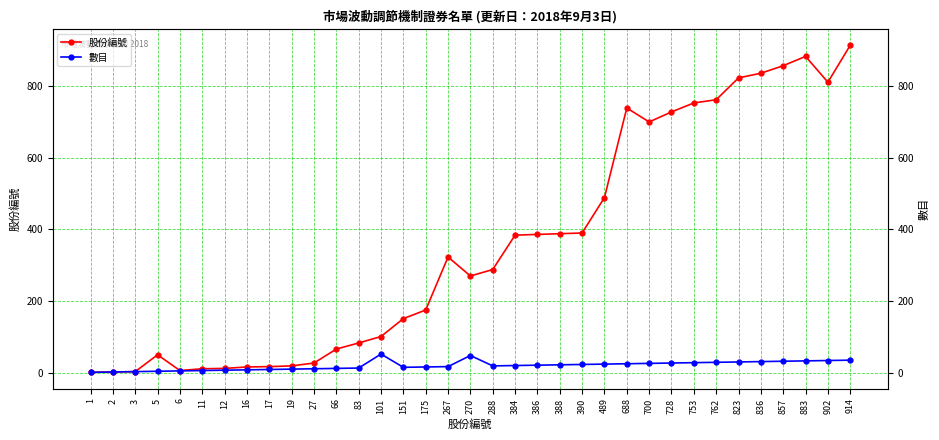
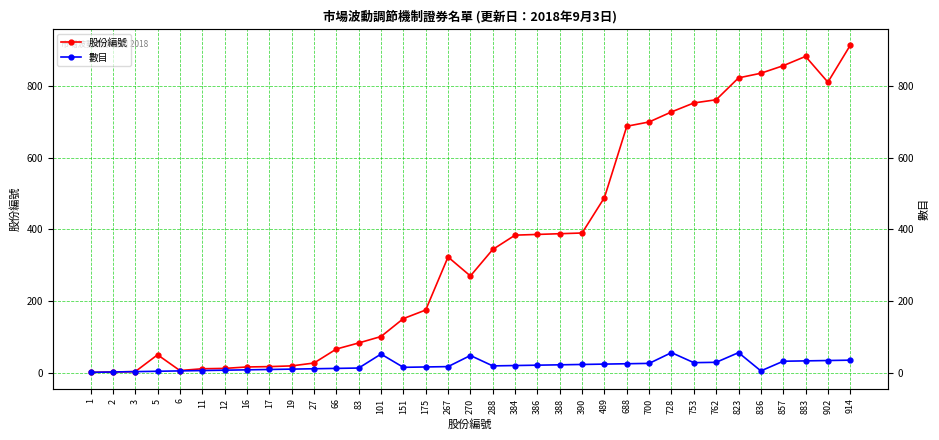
股份編號, 288: 290 -> 340
股份編號, 688: 740 -> 690
數目, 728: 30 -> 60
數目, 823: 30 -> 60
數目, 836: 30 -> 10
